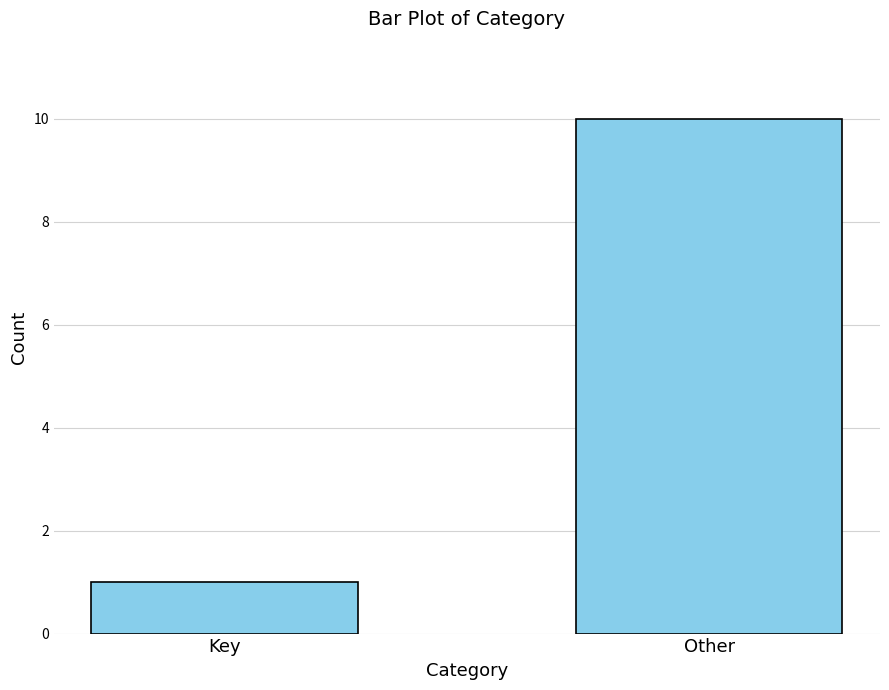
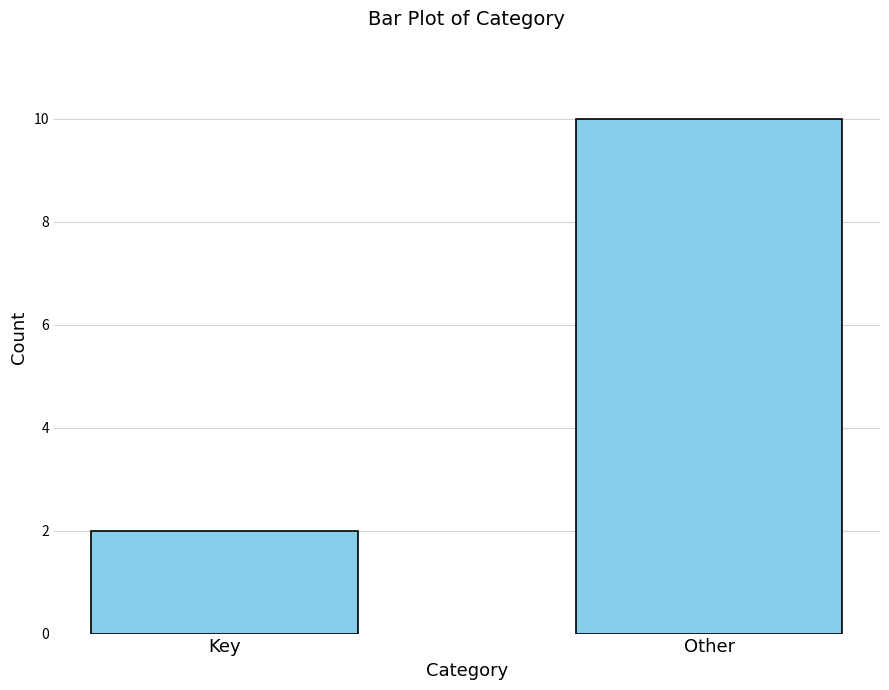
Key: 1 -> 2
